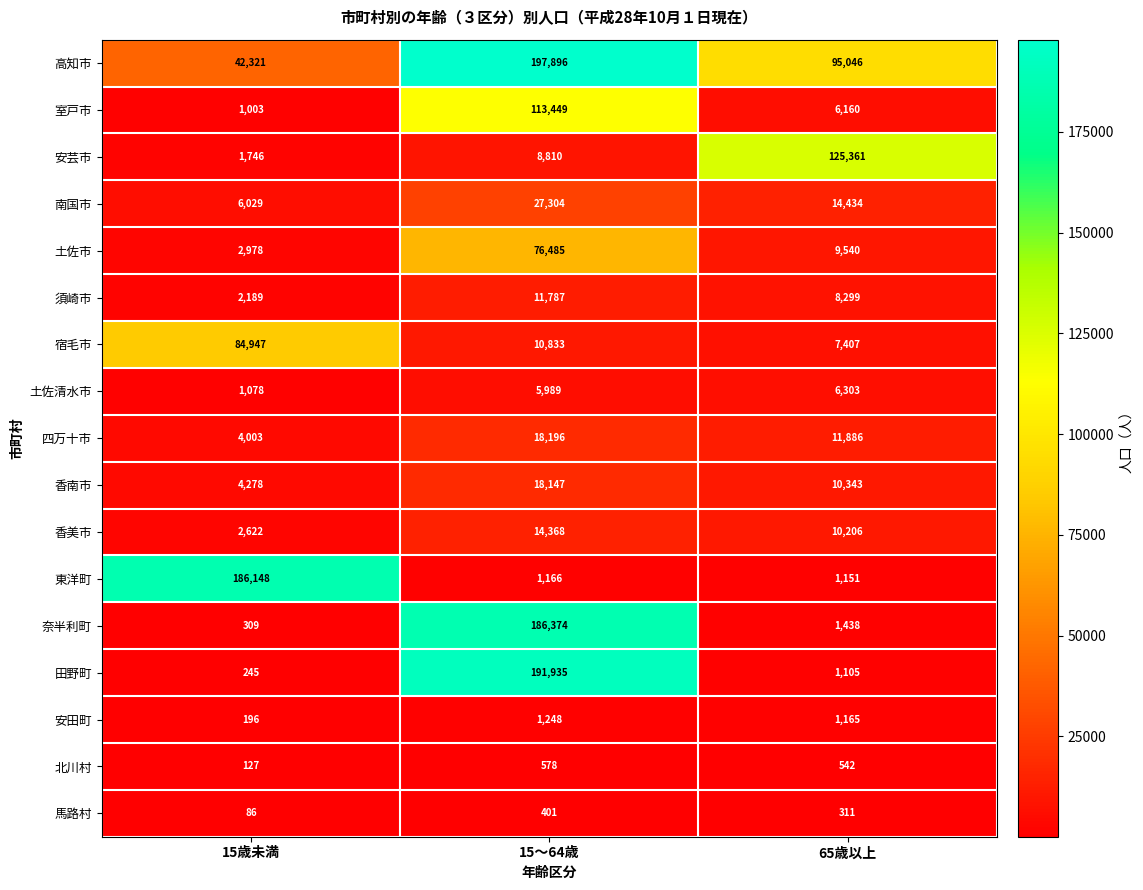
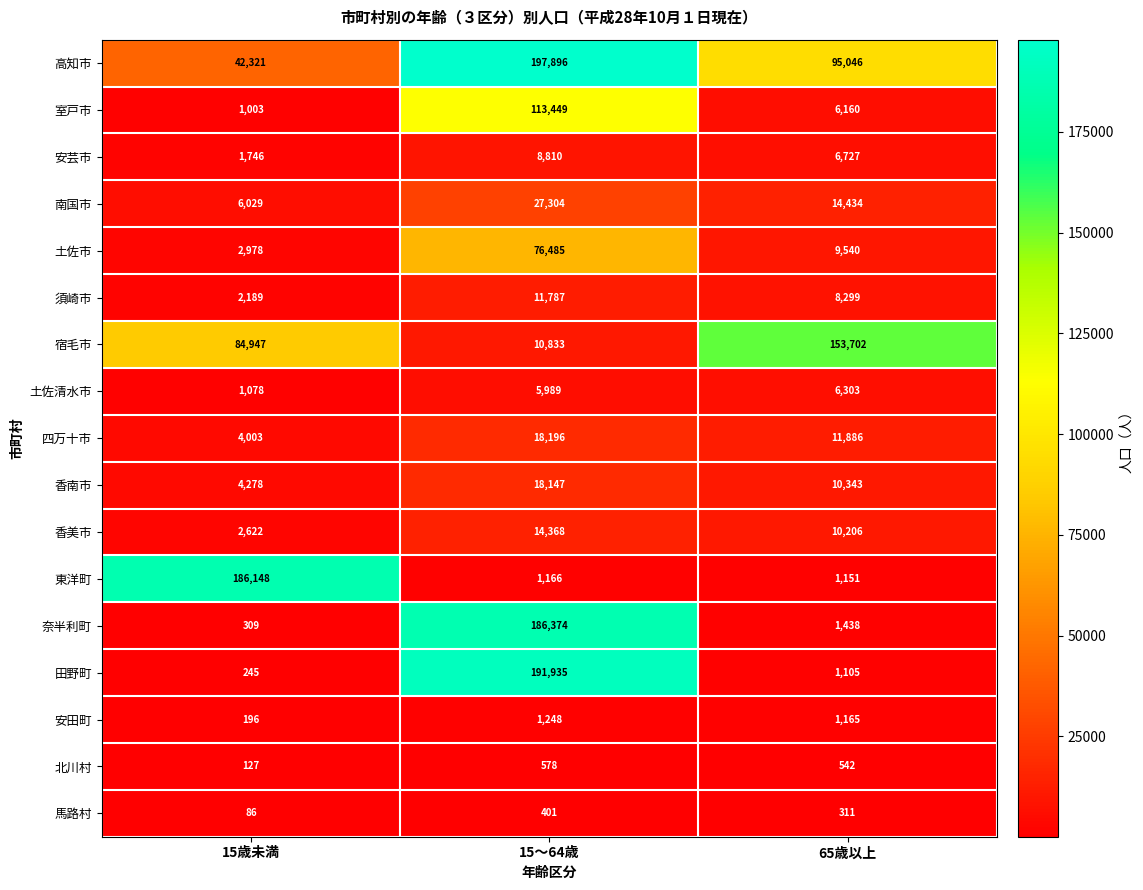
安芸市, 65歳以上: 125,361 -> 6,727
宿毛市, 65歳以上: 7,407 -> 153,702
